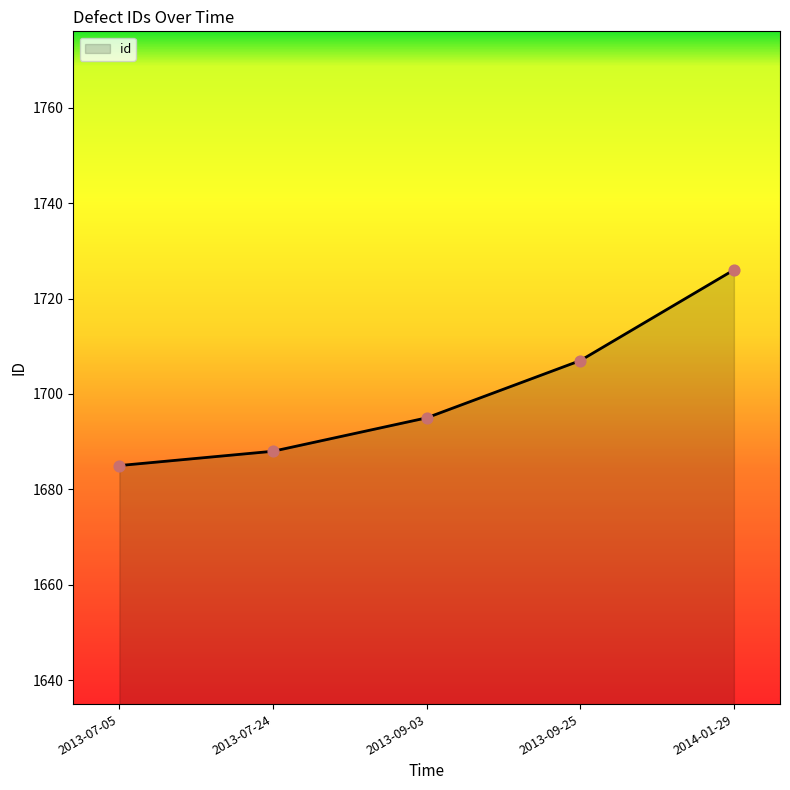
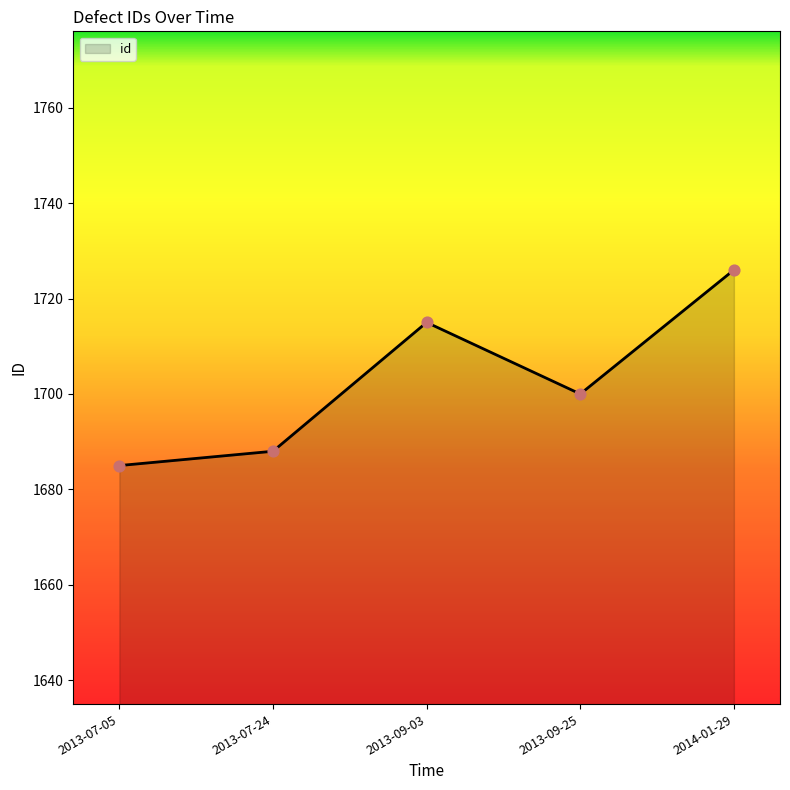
2013-09-03: 1695 -> 1715
2013-09-25: 1707 -> 1700
